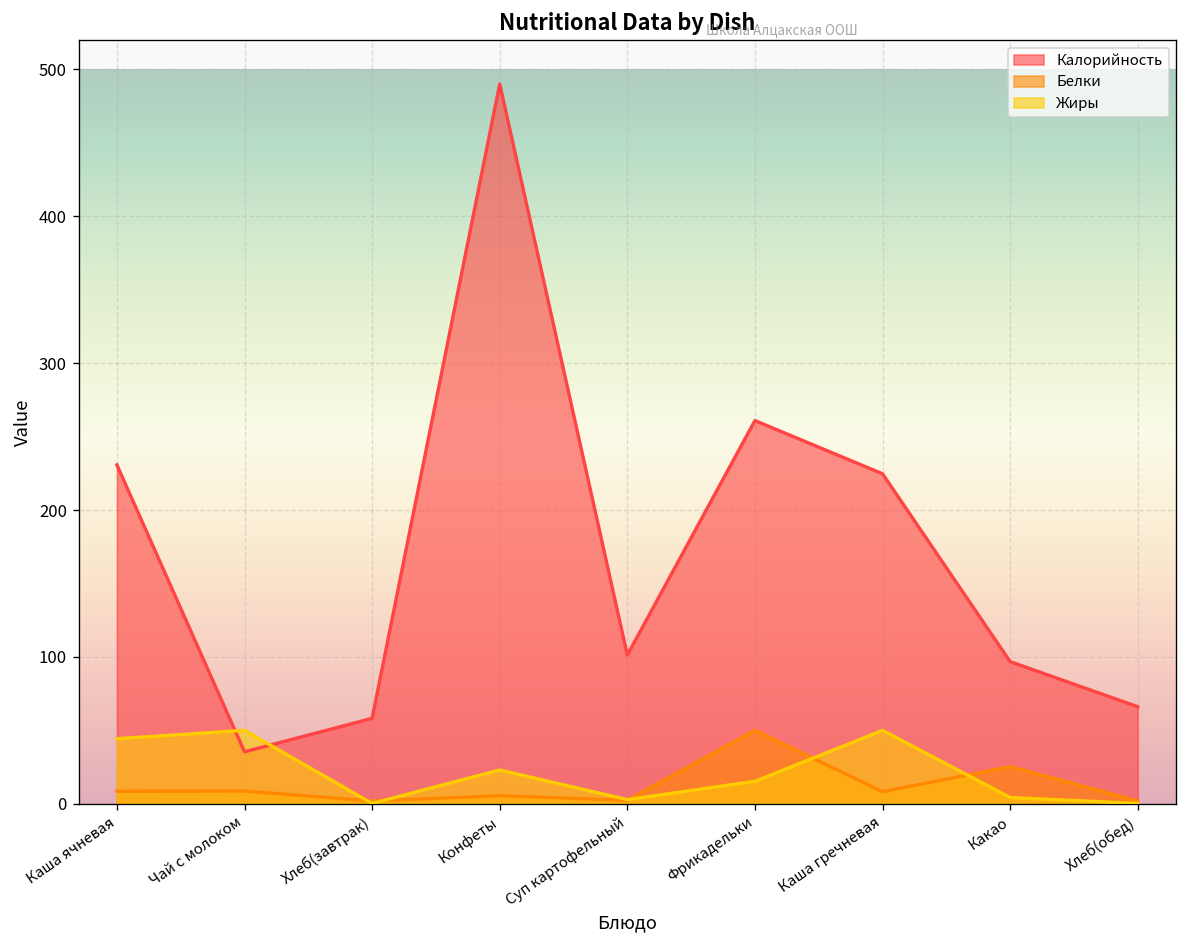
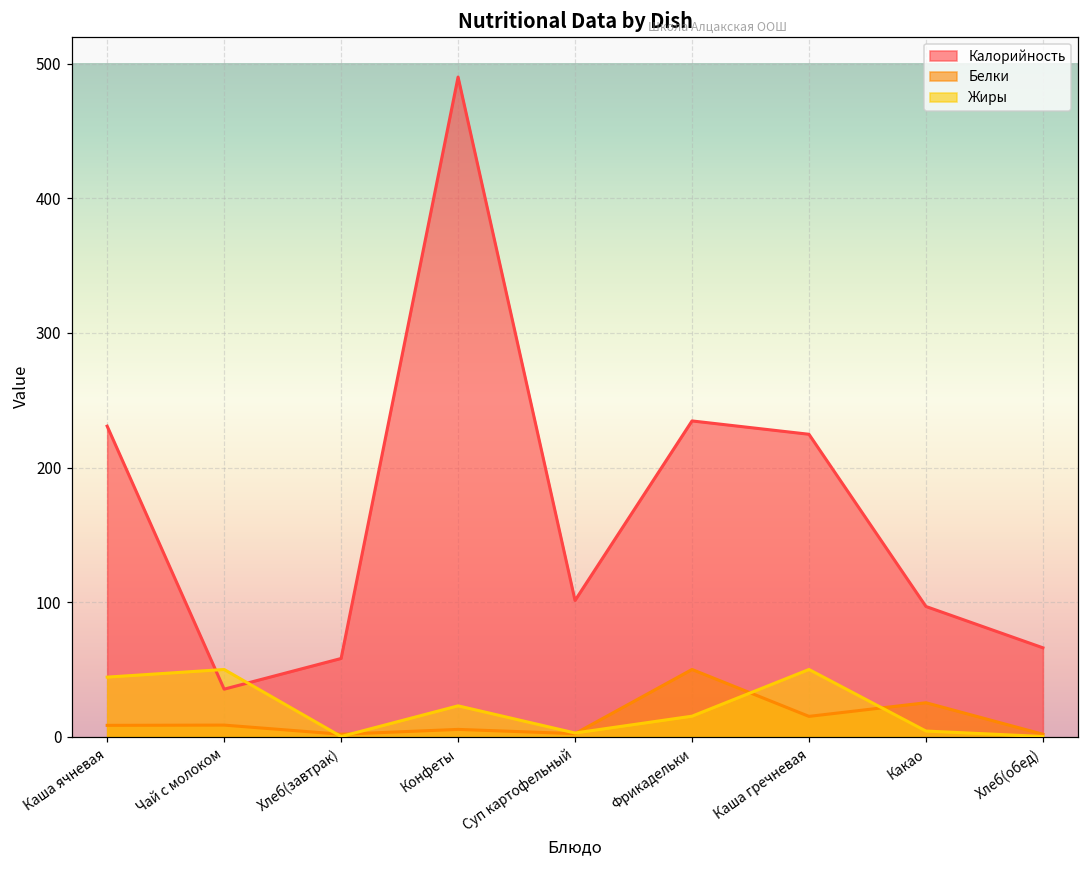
Калорийность, Фрикадельки: 261 -> 235
Белки, Каша гречневая: 8 -> 15
